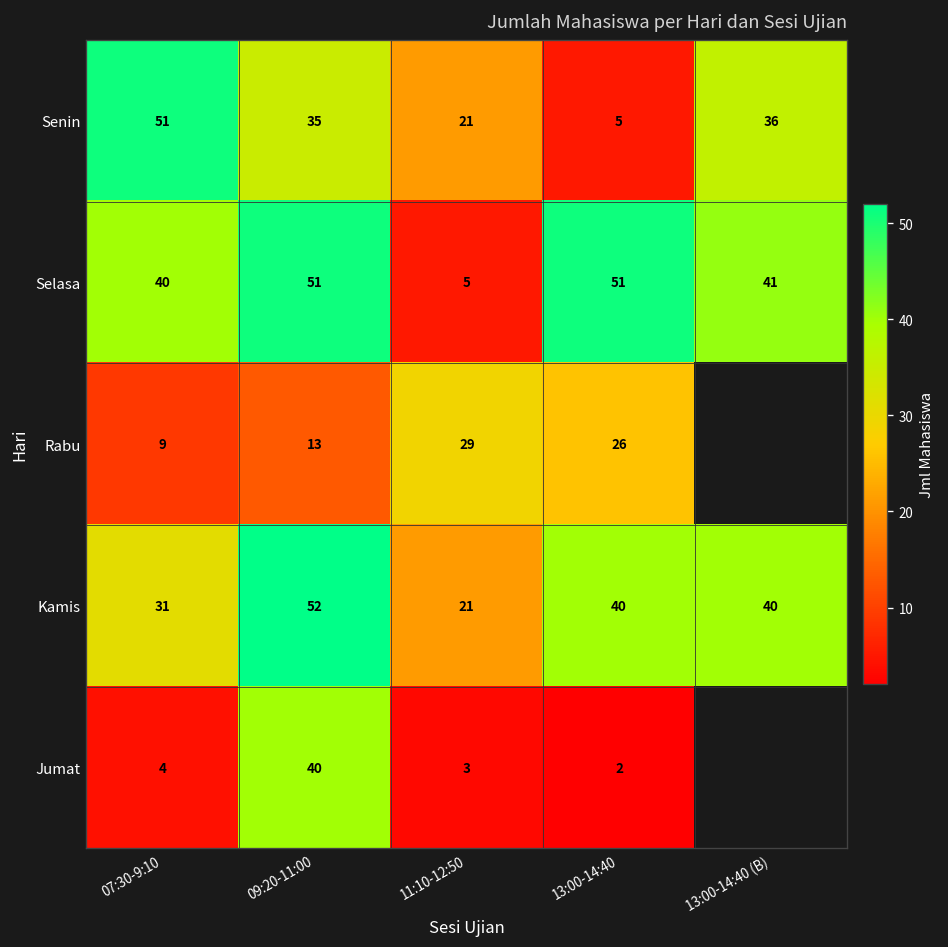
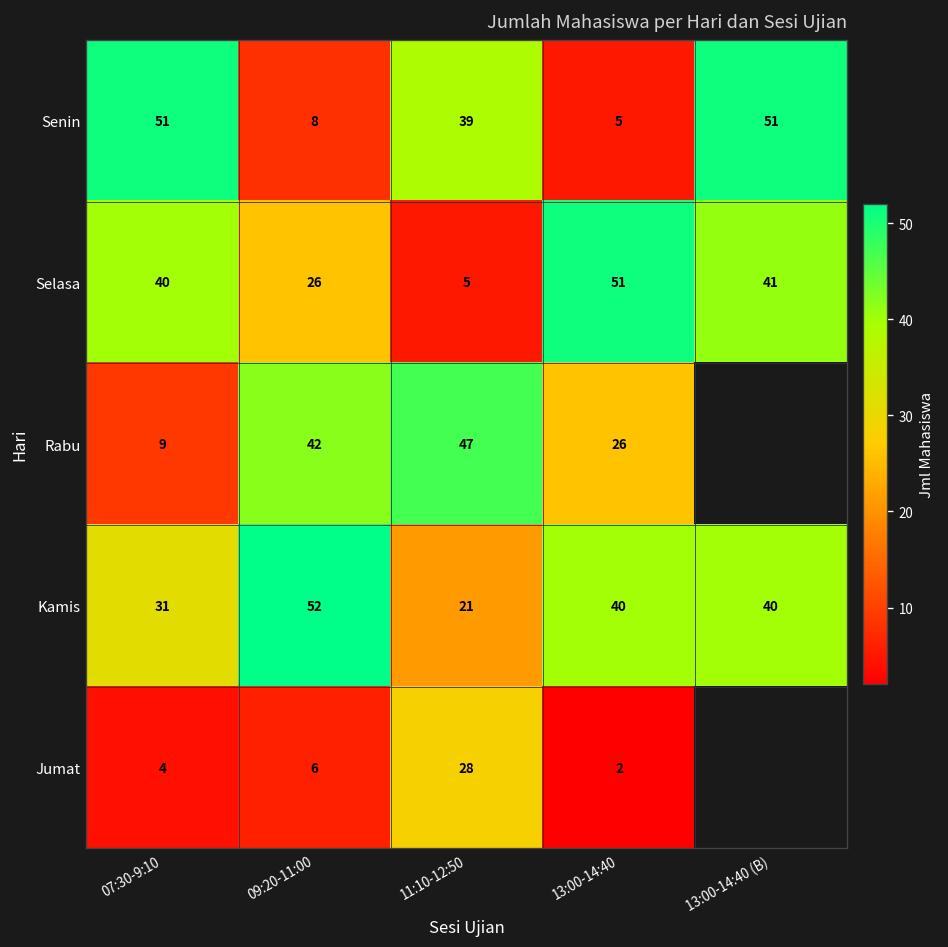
Senin, 09:20-11:00: 35 -> 8
Senin, 11:10-12:50: 21 -> 39
Senin, 13:00-14:40 (B): 36 -> 51
Selasa, 09:20-11:00: 51 -> 26
Rabu, 09:20-11:00: 13 -> 42
Rabu, 11:10-12:50: 29 -> 47
Jumat, 09:20-11:00: 40 -> 6
Jumat, 11:10-12:50: 3 -> 28
